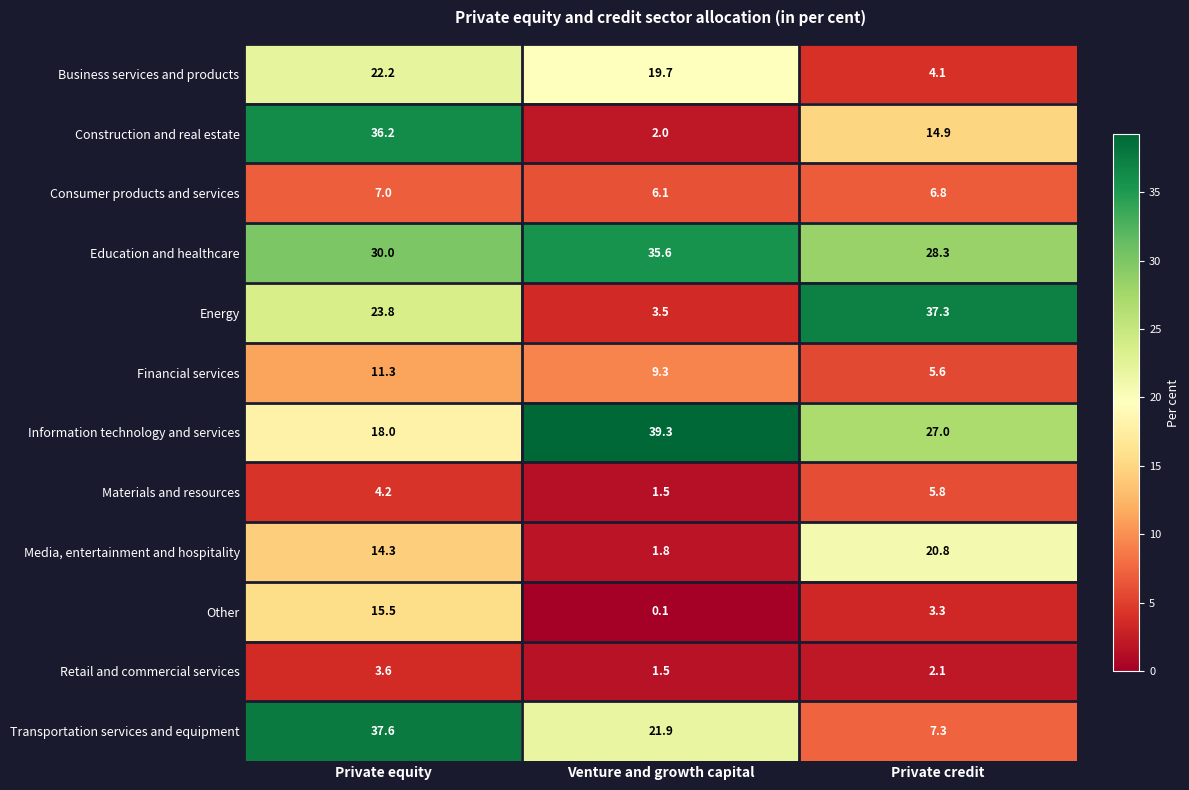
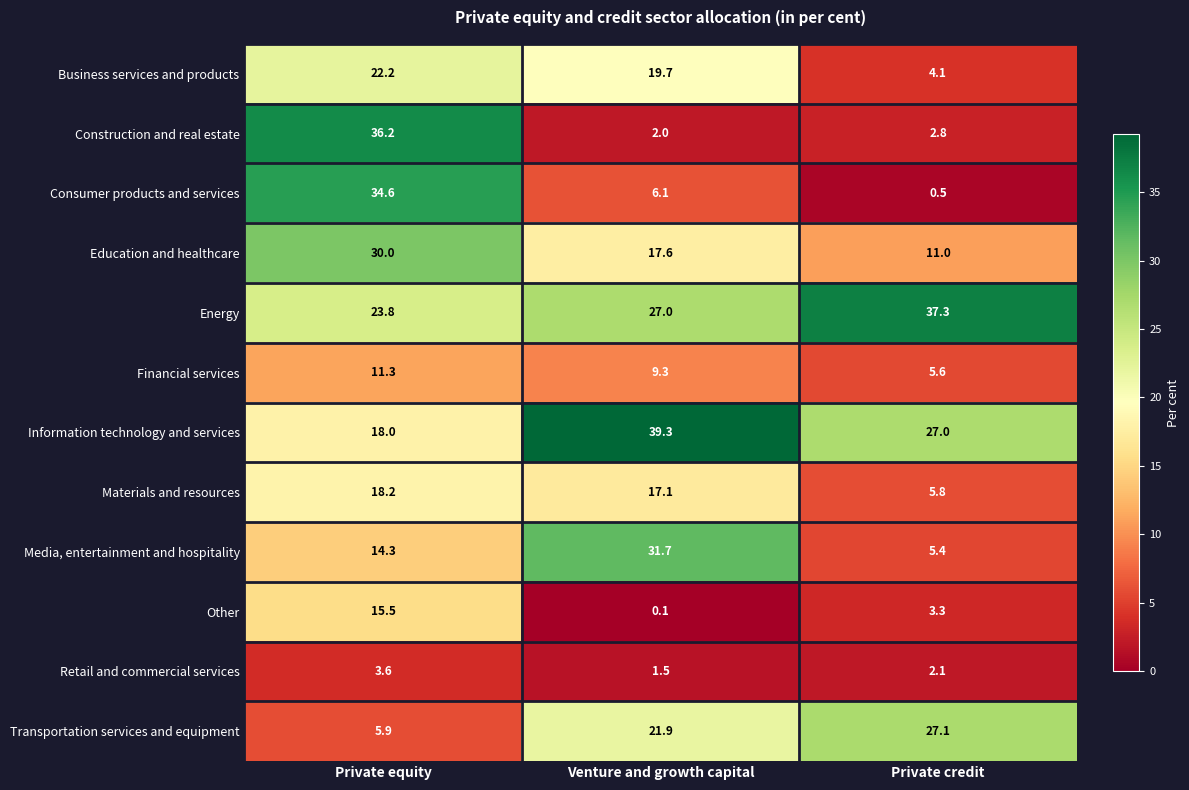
Construction and real estate, Private credit: 14.9 -> 2.8
Consumer products and services, Private equity: 7.0 -> 34.6
Consumer products and services, Private credit: 6.8 -> 0.5
Education and healthcare, Venture and growth capital: 35.6 -> 17.6
Education and healthcare, Private credit: 28.3 -> 11.0
Energy, Venture and growth capital: 3.5 -> 27.0
Materials and resources, Private equity: 4.2 -> 18.2
Materials and resources, Venture and growth capital: 1.5 -> 17.1
Media, entertainment and hospitality, Venture and growth capital: 1.8 -> 31.7
Media, entertainment and hospitality, Private credit: 20.8 -> 5.4
Transportation services and equipment, Private equity: 37.6 -> 5.9
Transportation services and equipment, Private credit: 7.3 -> 27.1
